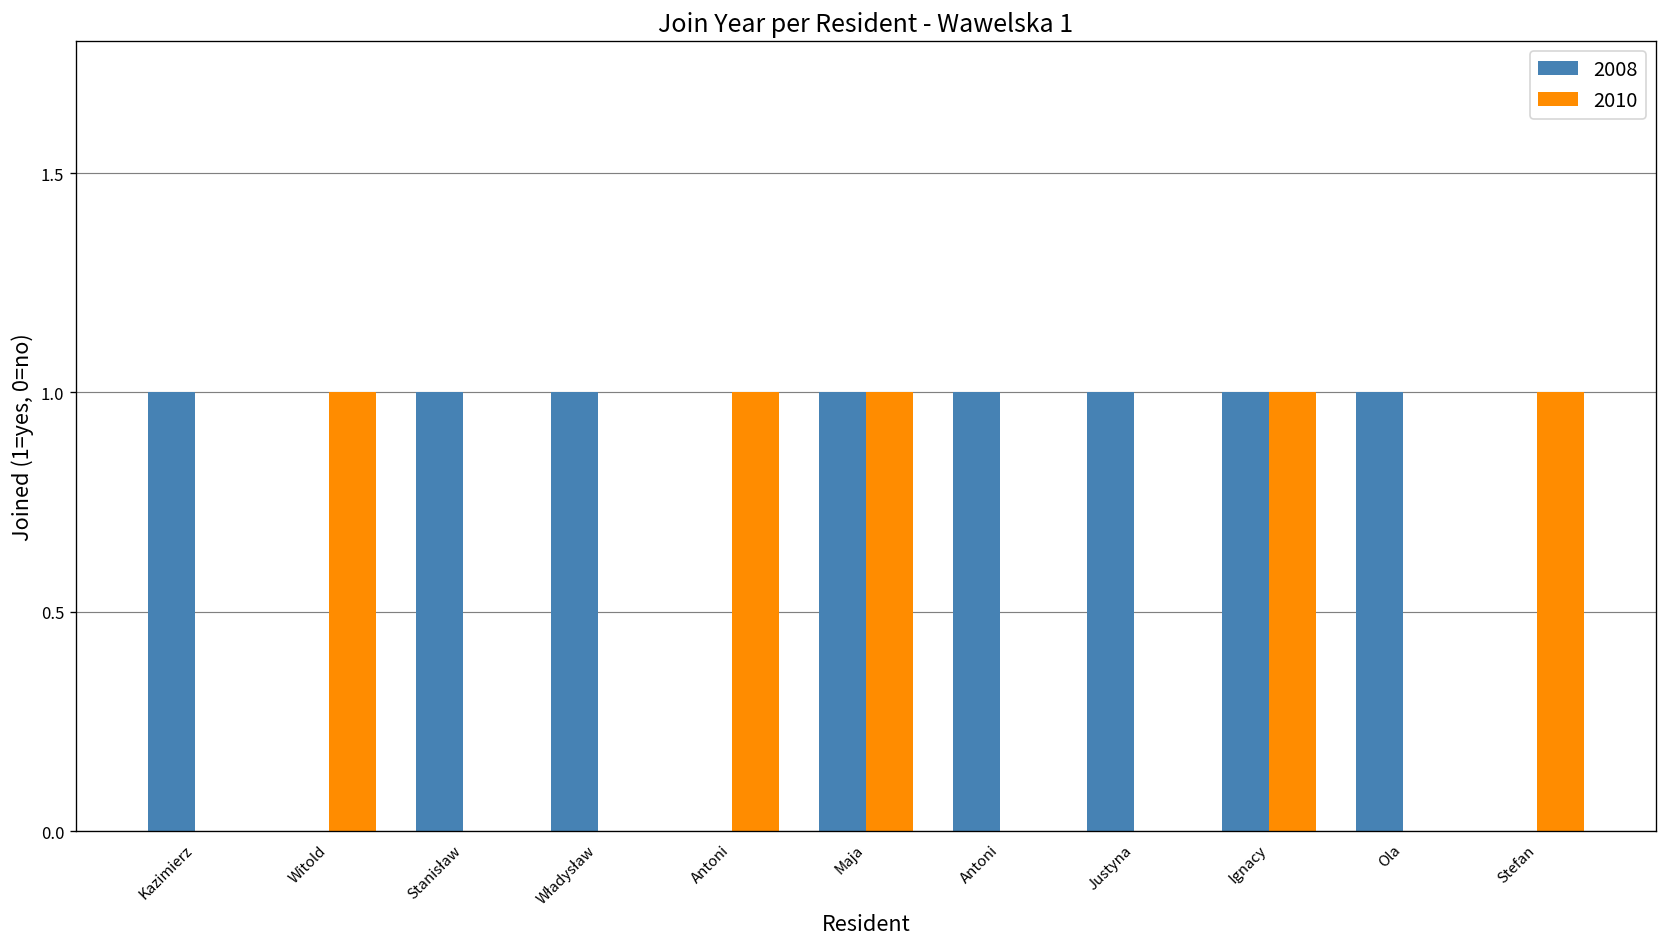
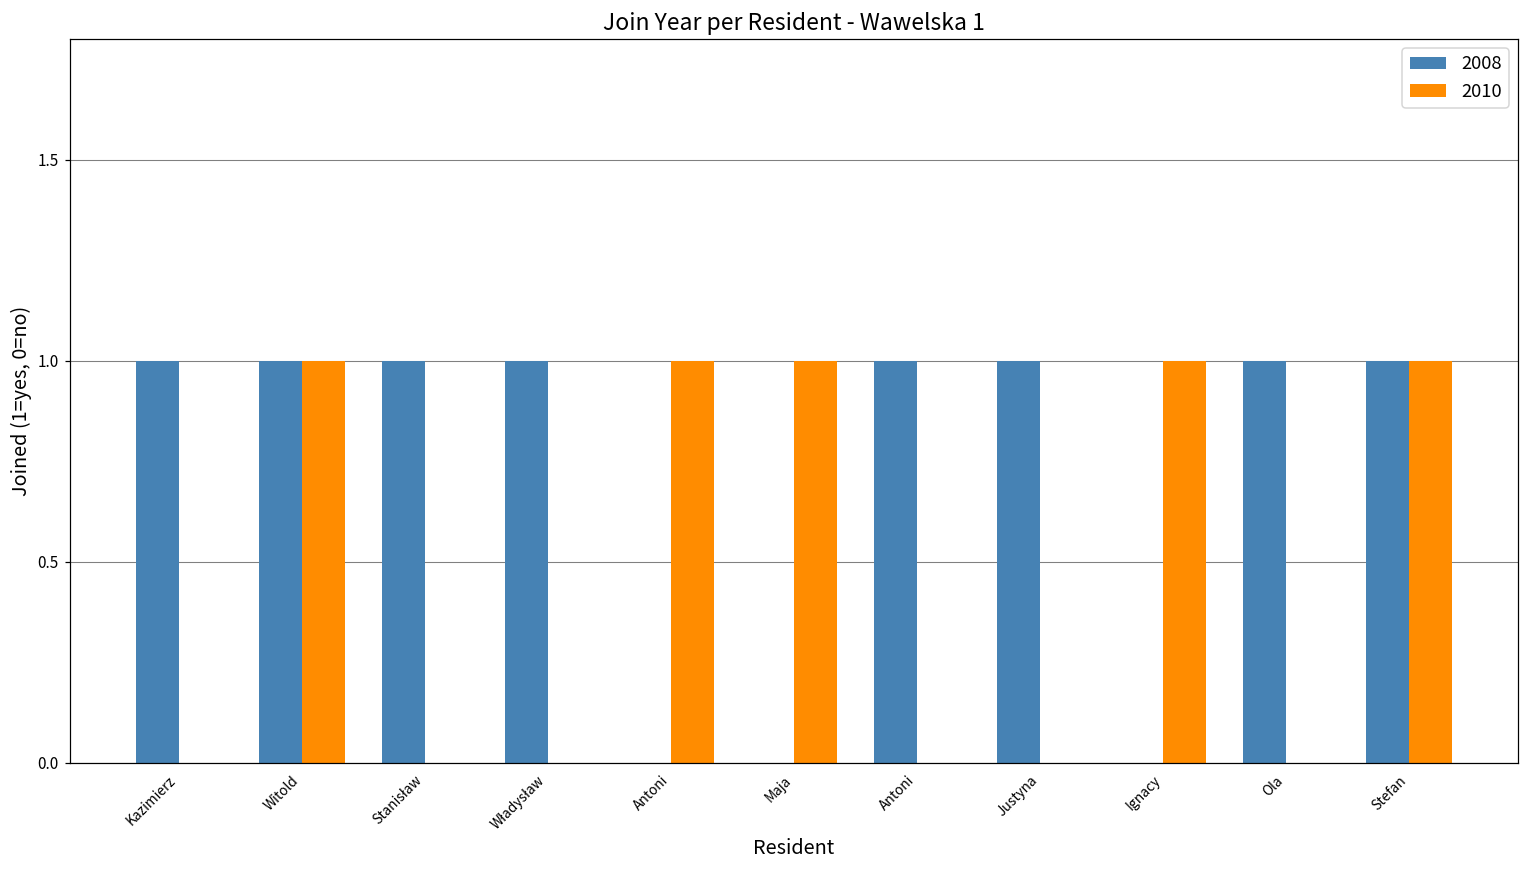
2008, Witold: 0 -> 1
2008, Maja: 1 -> 0
2008, Ignacy: 1 -> 0
2008, Stefan: 0 -> 1
